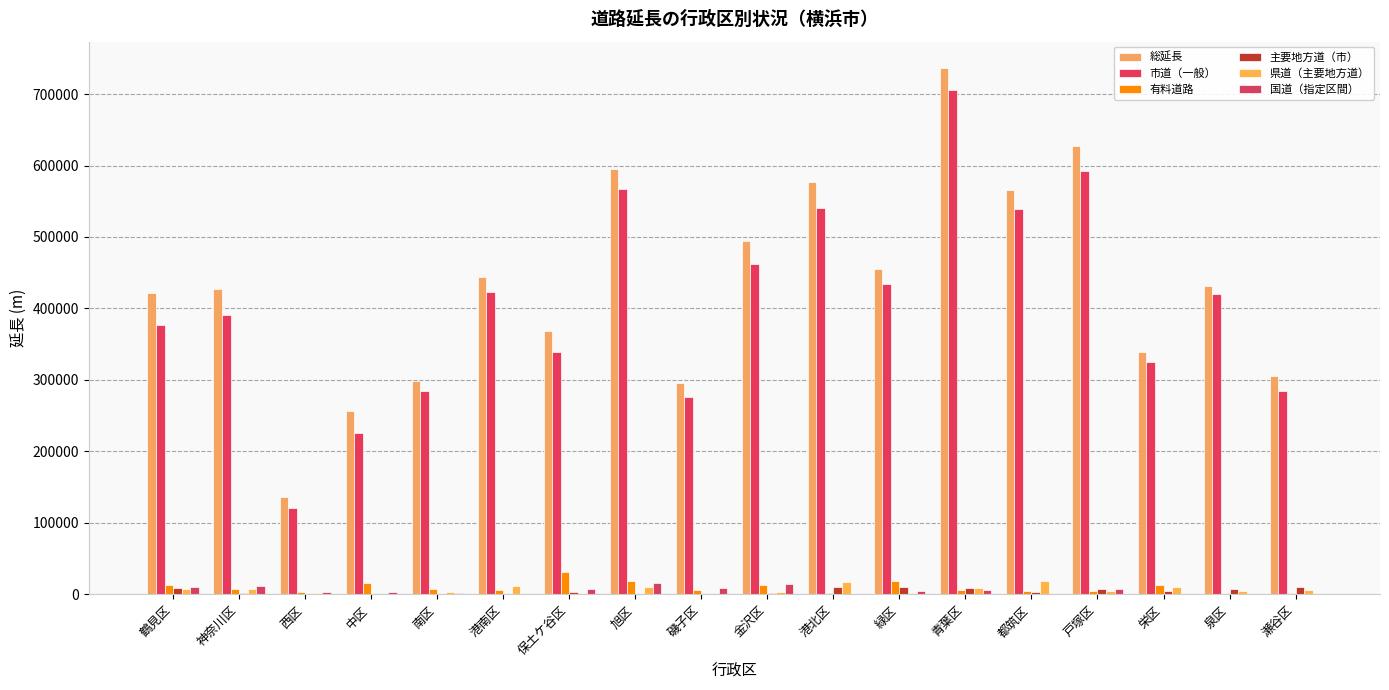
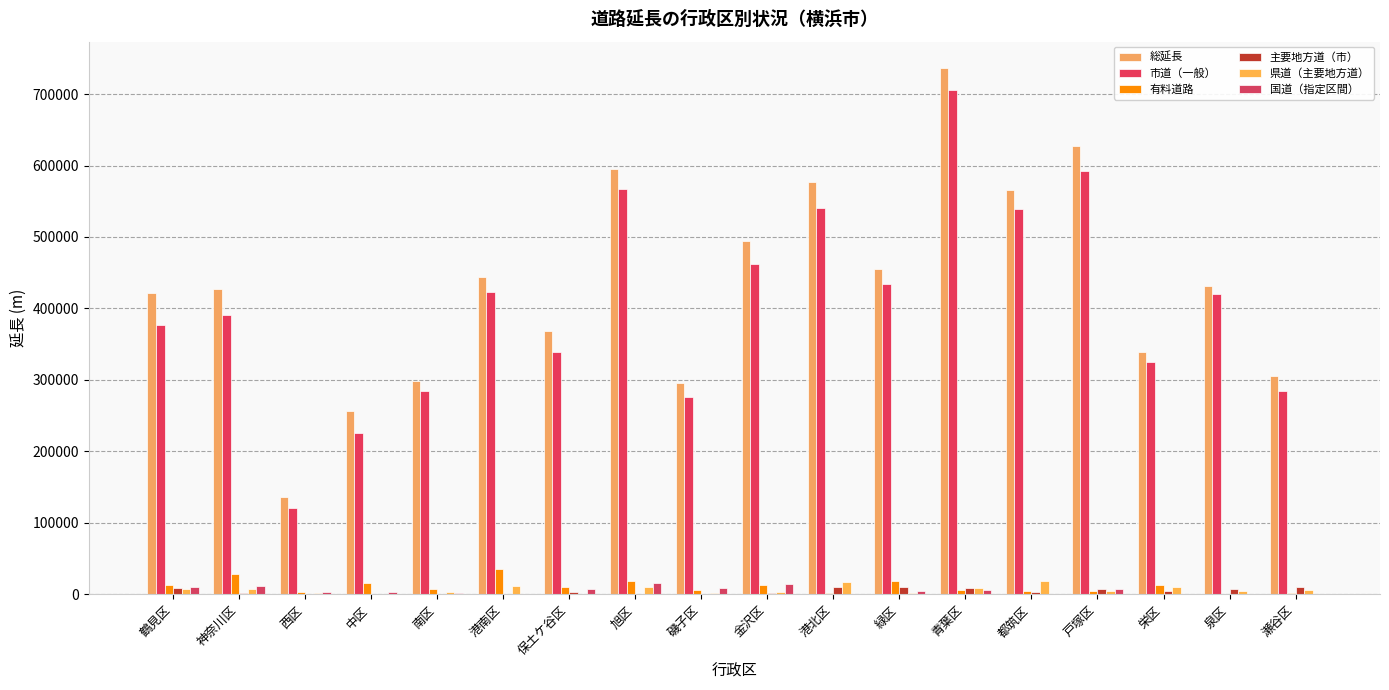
有料道路, 神奈川区: 10000 -> 30000
有料道路, 港南区: 10000 -> 40000
有料道路, 保土ケ谷区: 30000 -> 10000
